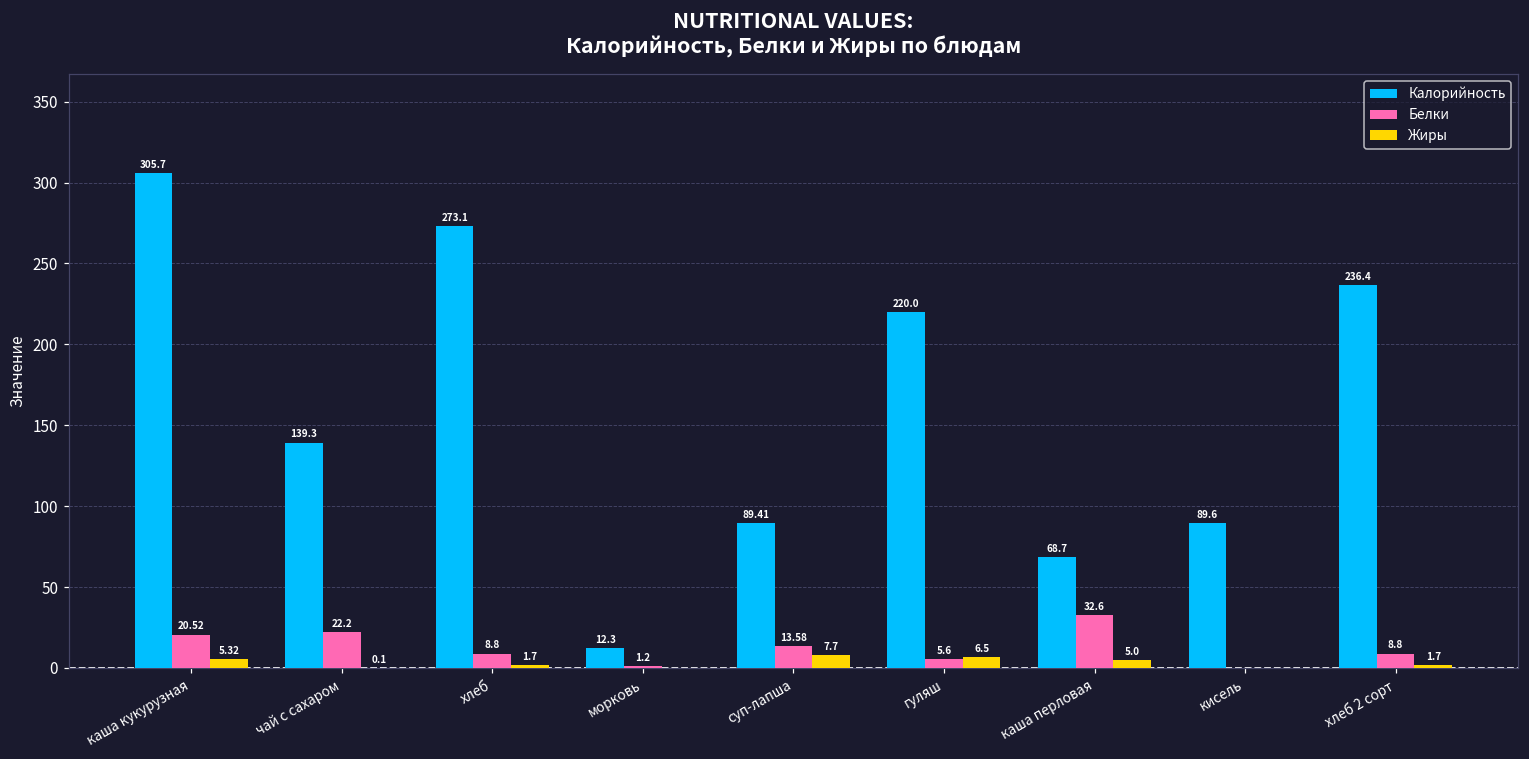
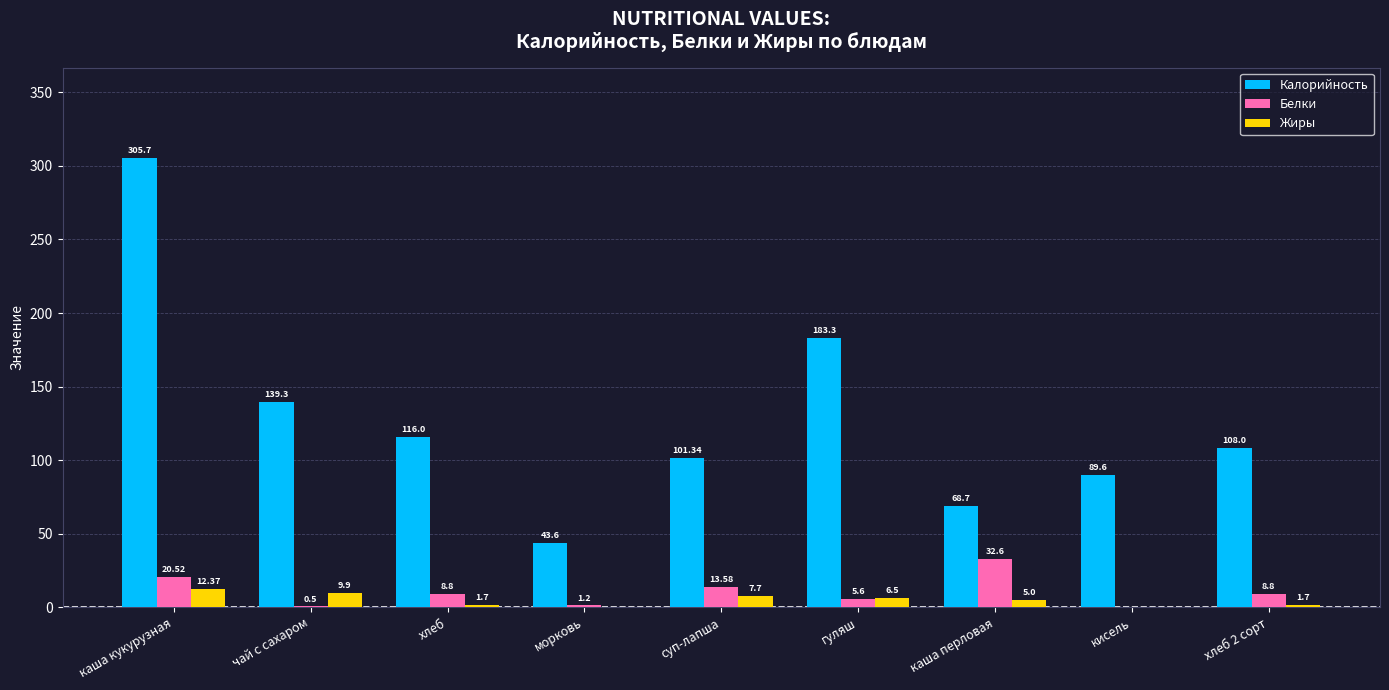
Жиры, каша кукурузная: 5.32 -> 12.37
Белки, чай с сахаром: 22.2 -> 0.5
Жиры, чай с сахаром: 0.1 -> 9.9
Калорийность, хлеб: 273.1 -> 116.0
Калорийность, морковь: 12.3 -> 43.6
Калорийность, суп-лапша: 89.41 -> 101.34
Калорийность, гуляш: 220.0 -> 183.3
Калорийность, хлеб 2 сорт: 236.4 -> 108.0
